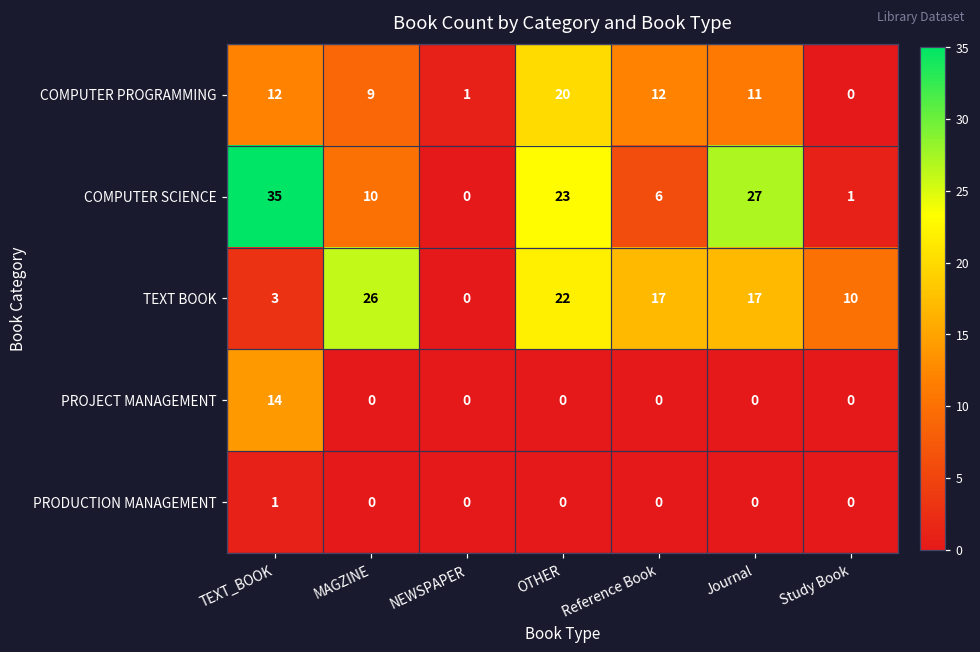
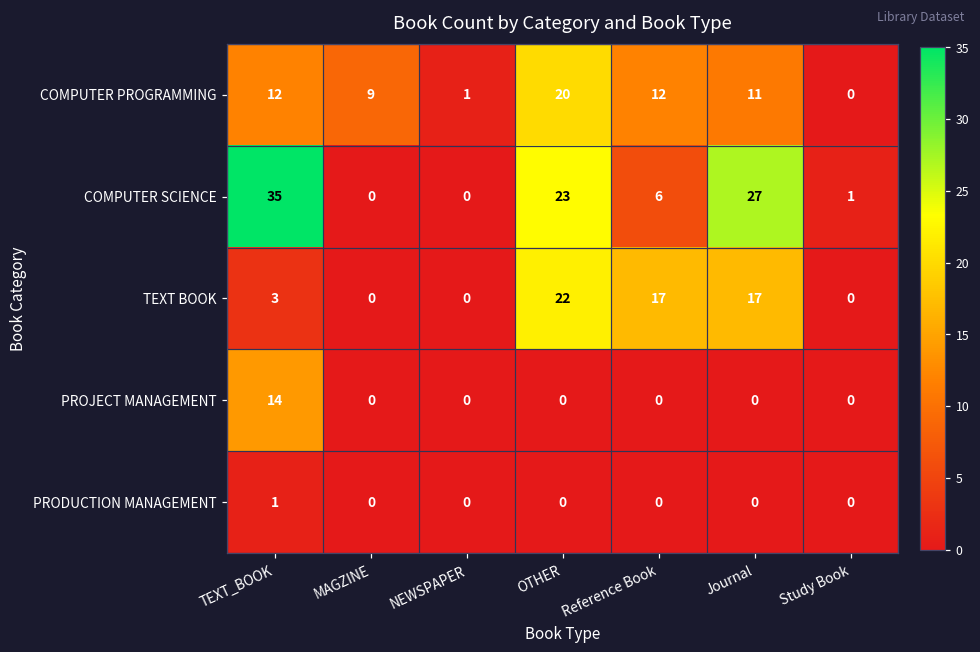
COMPUTER SCIENCE, MAGZINE: 10 -> 0
TEXT BOOK, MAGZINE: 26 -> 0
TEXT BOOK, Study Book: 10 -> 0
